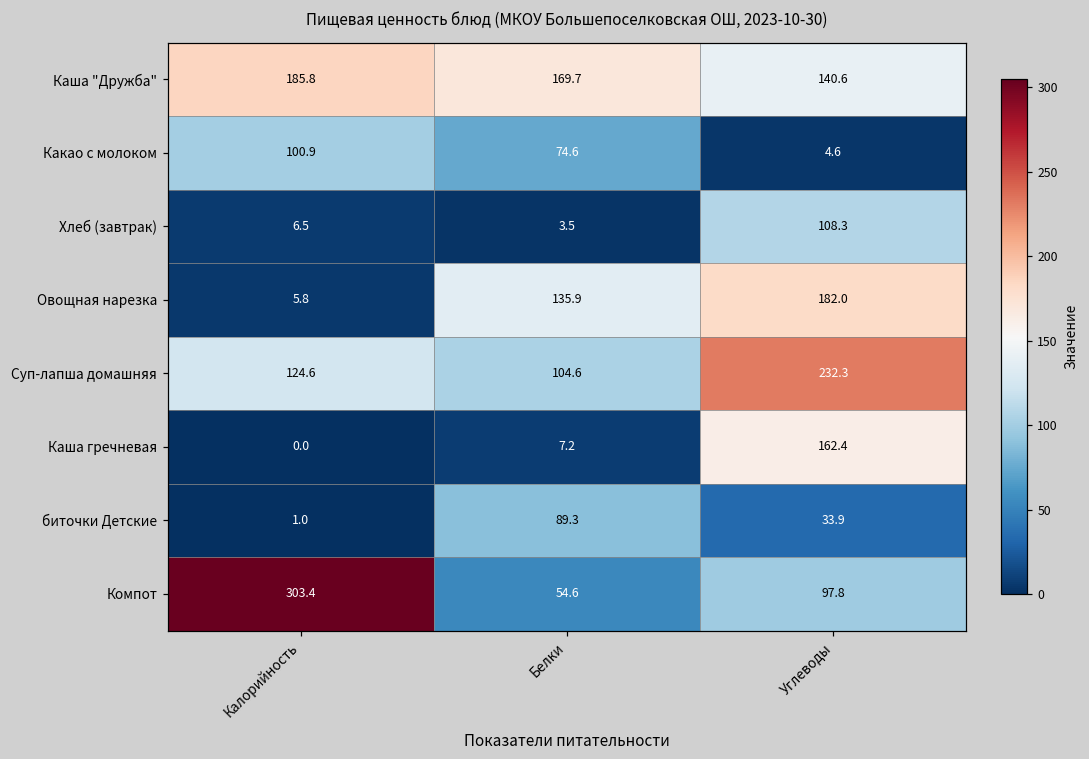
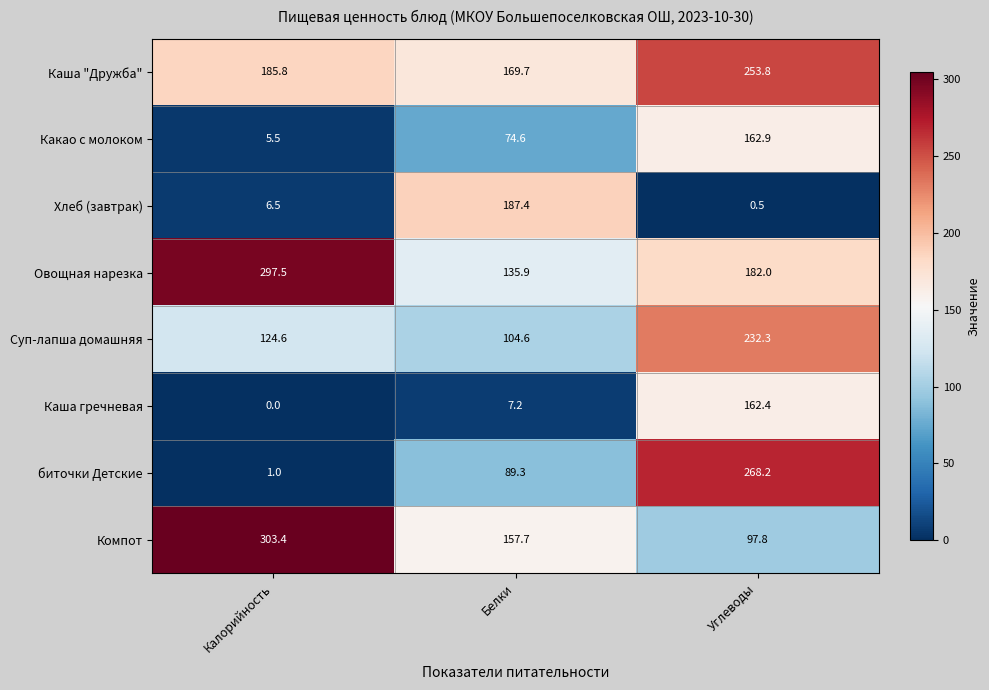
Каша "Дружба", Углеводы: 140.6 -> 253.8
Какао с молоком, Калорийность: 100.9 -> 5.5
Какао с молоком, Углеводы: 4.6 -> 162.9
Хлеб (завтрак), Белки: 3.5 -> 187.4
Хлеб (завтрак), Углеводы: 108.3 -> 0.5
Овощная нарезка, Калорийность: 5.8 -> 297.5
биточки Детские, Углеводы: 33.9 -> 268.2
Компот, Белки: 54.6 -> 157.7
